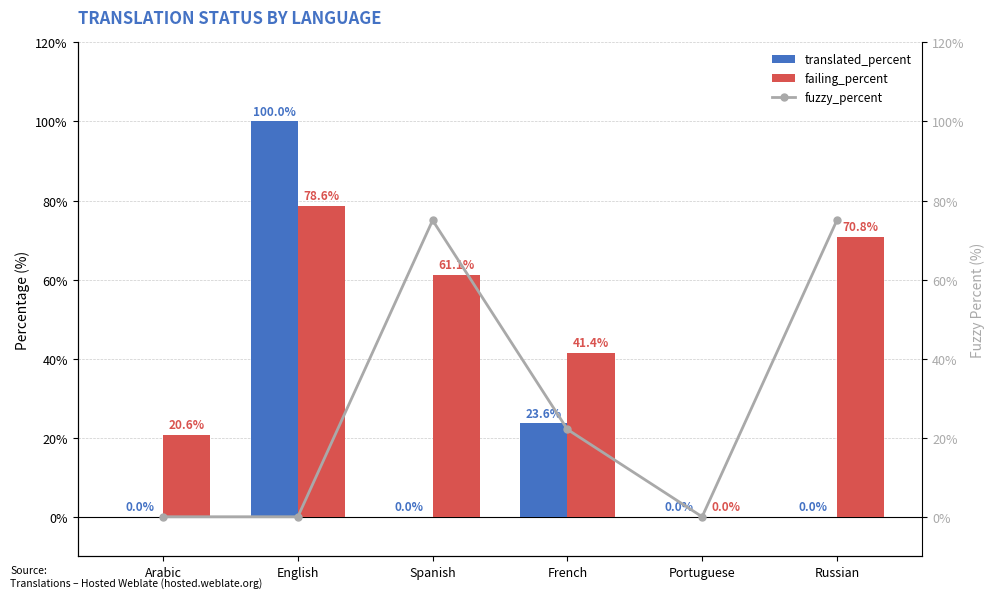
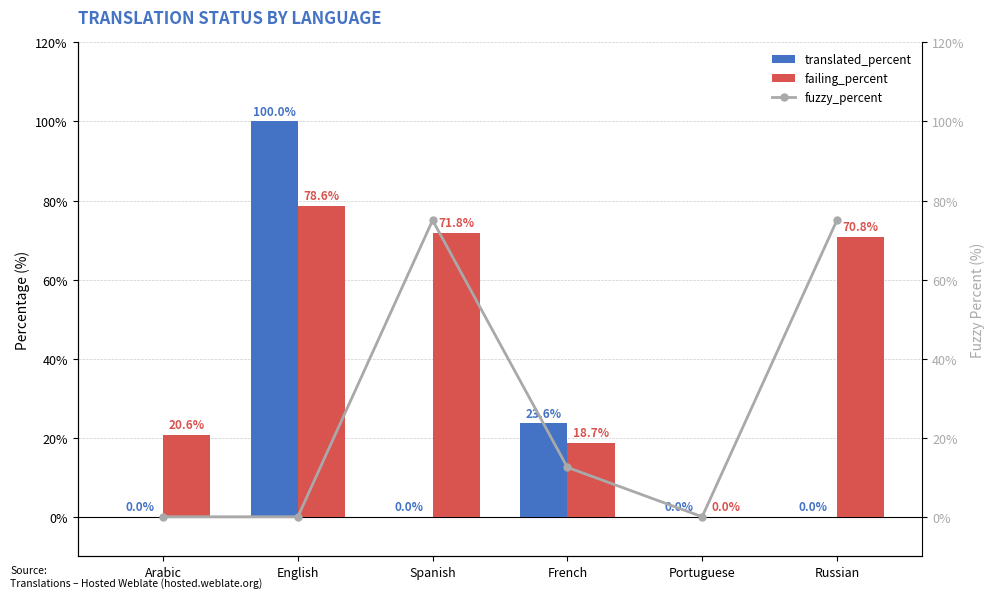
failing_percent, Spanish: 61.1% -> 71.8%
failing_percent, French: 41.4% -> 18.7%
fuzzy_percent, French: 22% -> 13%
